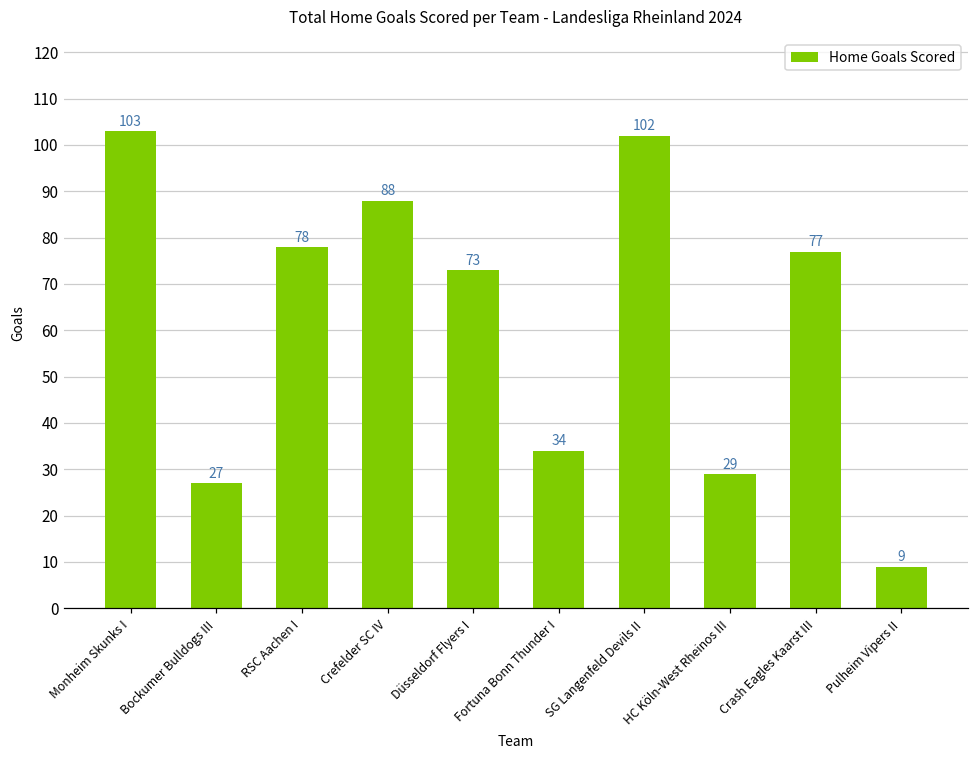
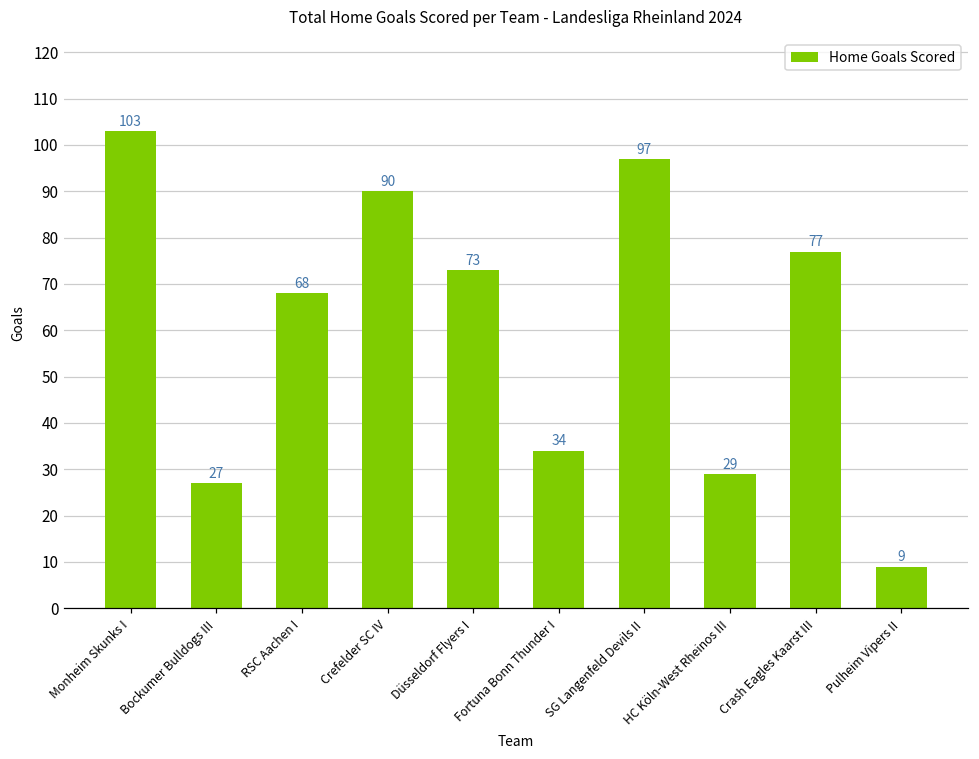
RSC Aachen I: 78 -> 68
Crefelder SC IV: 88 -> 90
SG Langenfeld Devils II: 102 -> 97
